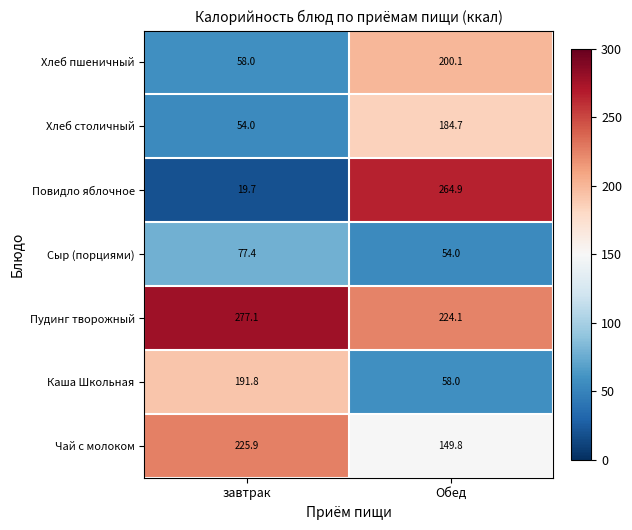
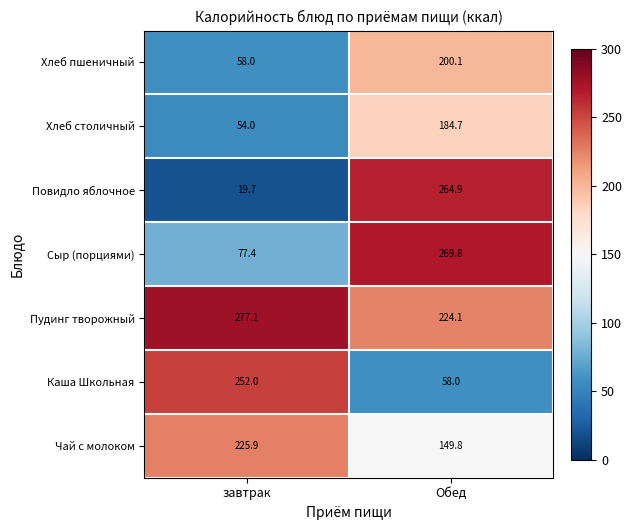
Сыр (порциями), Обед: 54.0 -> 269.8
Каша Школьная, завтрак: 191.8 -> 252.0
